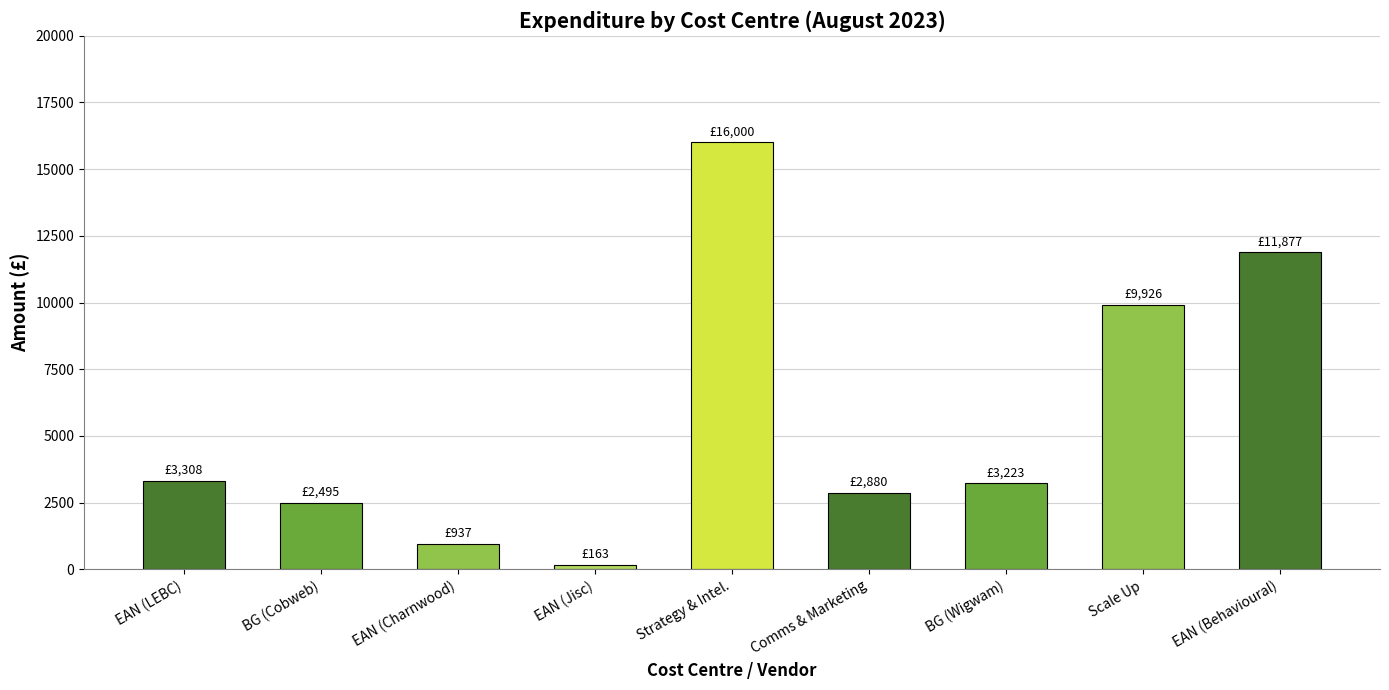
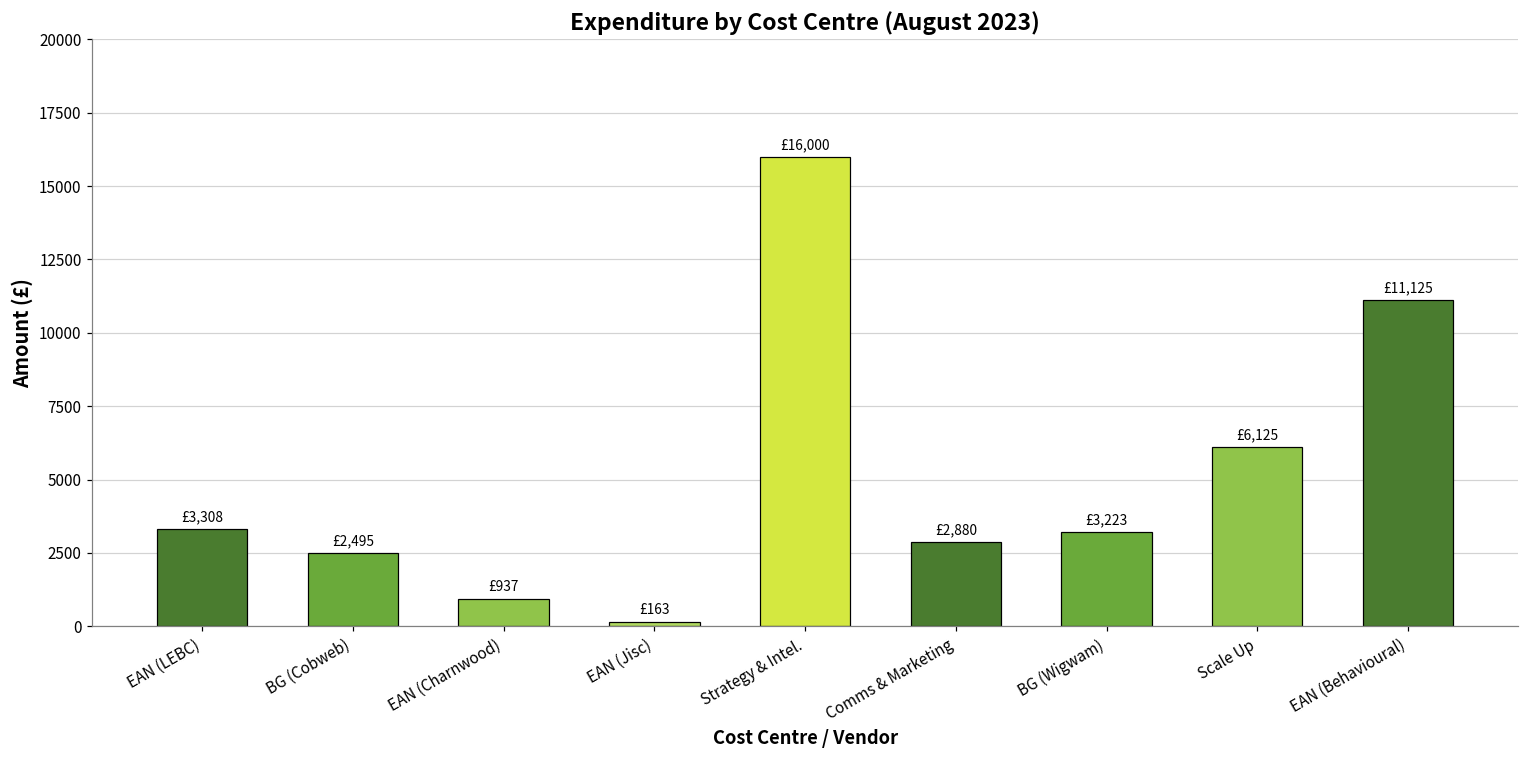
Scale Up: £9,926 -> £6,125
EAN (Behavioural): £11,877 -> £11,125
